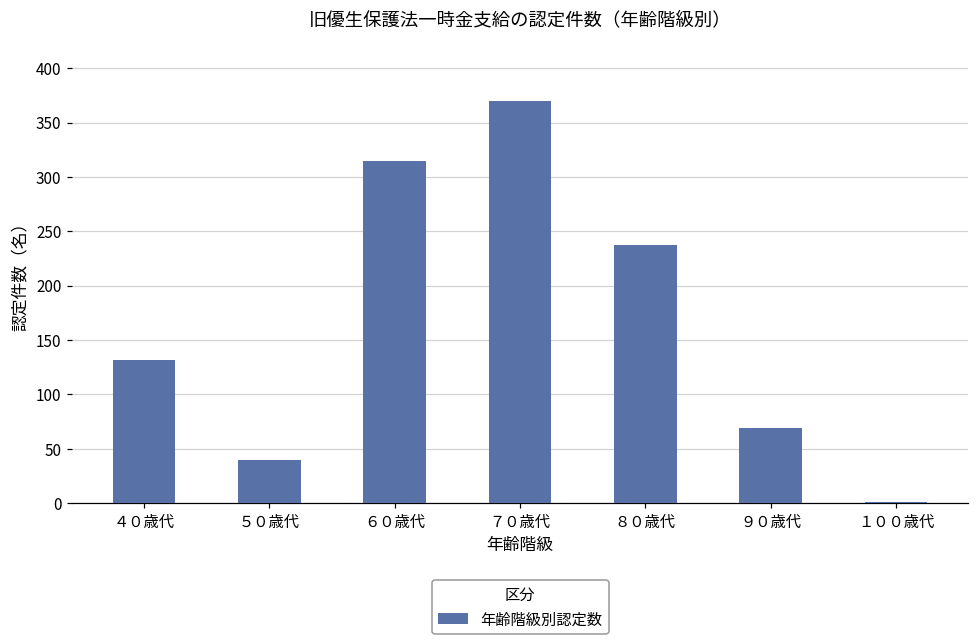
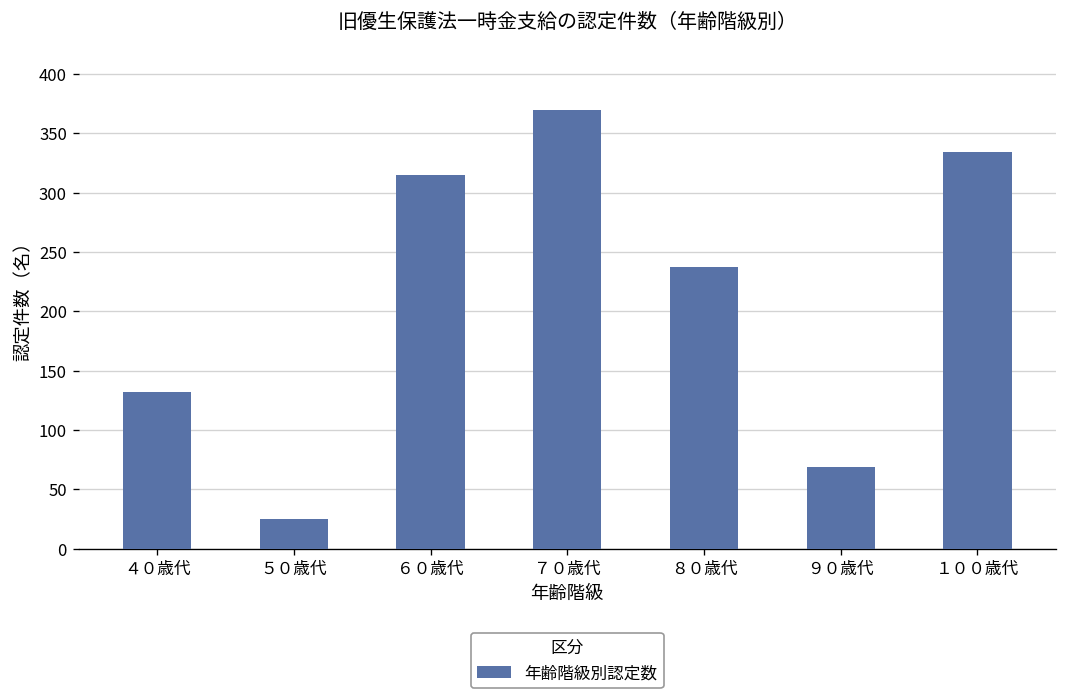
５０歳代: 40 -> 30
１００歳代: 0 -> 330
